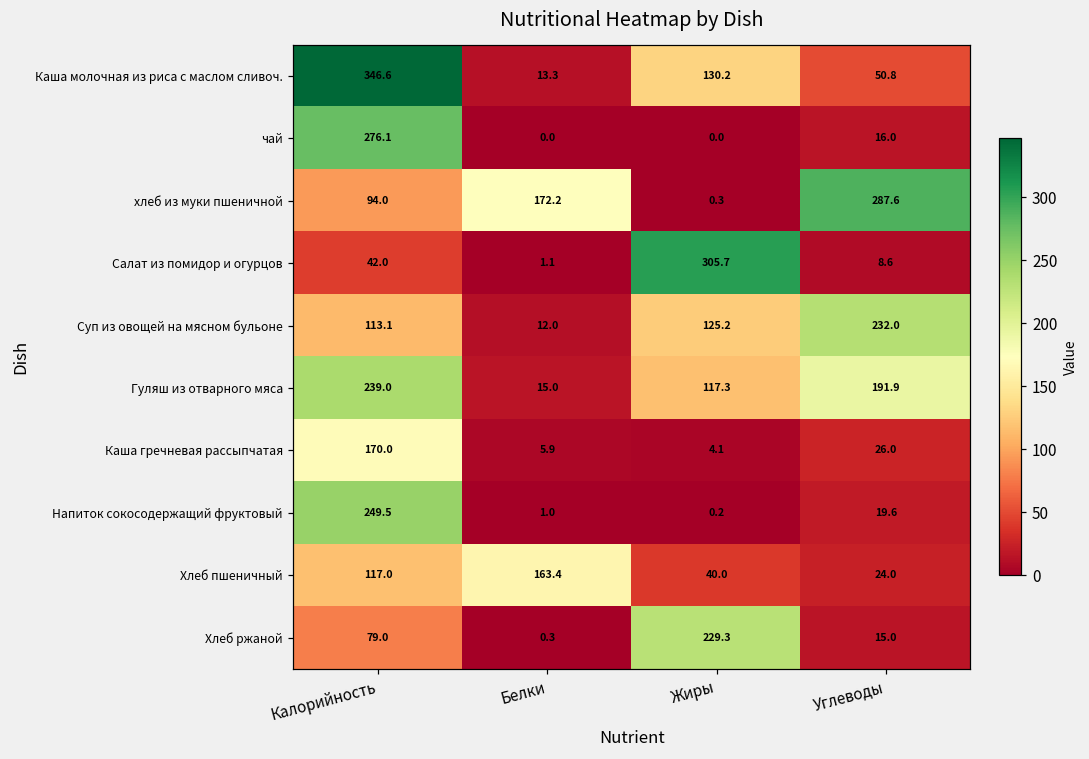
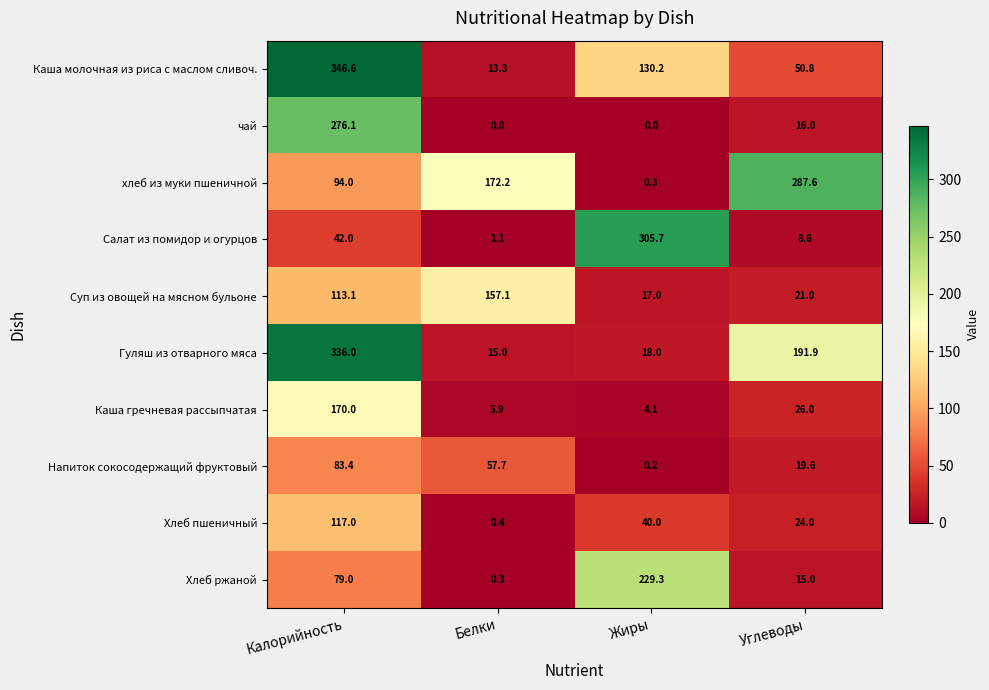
Суп из овощей на мясном бульоне, Белки: 12.0 -> 157.1
Суп из овощей на мясном бульоне, Жиры: 125.2 -> 17.0
Суп из овощей на мясном бульоне, Углеводы: 232.0 -> 21.0
Гуляш из отварного мяса, Калорийность: 239.0 -> 336.0
Гуляш из отварного мяса, Жиры: 117.3 -> 18.0
Напиток сокосодержащий фруктовый, Калорийность: 249.5 -> 83.4
Напиток сокосодержащий фруктовый, Белки: 1.0 -> 57.7
Хлеб пшеничный, Белки: 163.4 -> 0.4
